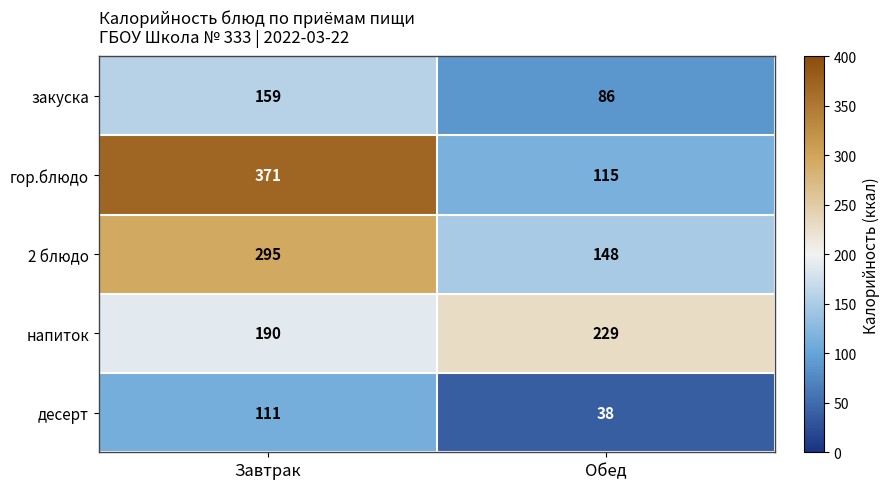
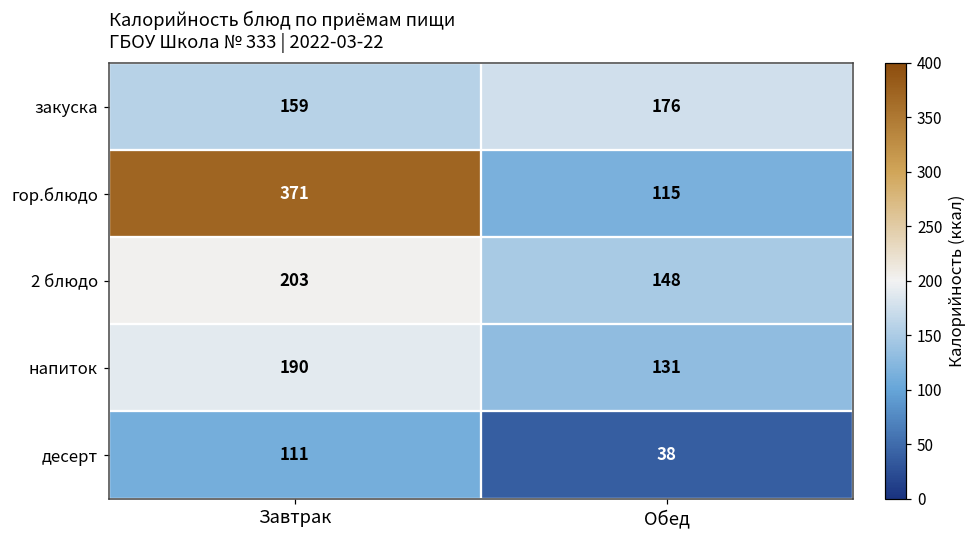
закуска, Обед: 86 -> 176
2 блюдо, Завтрак: 295 -> 203
напиток, Обед: 229 -> 131
